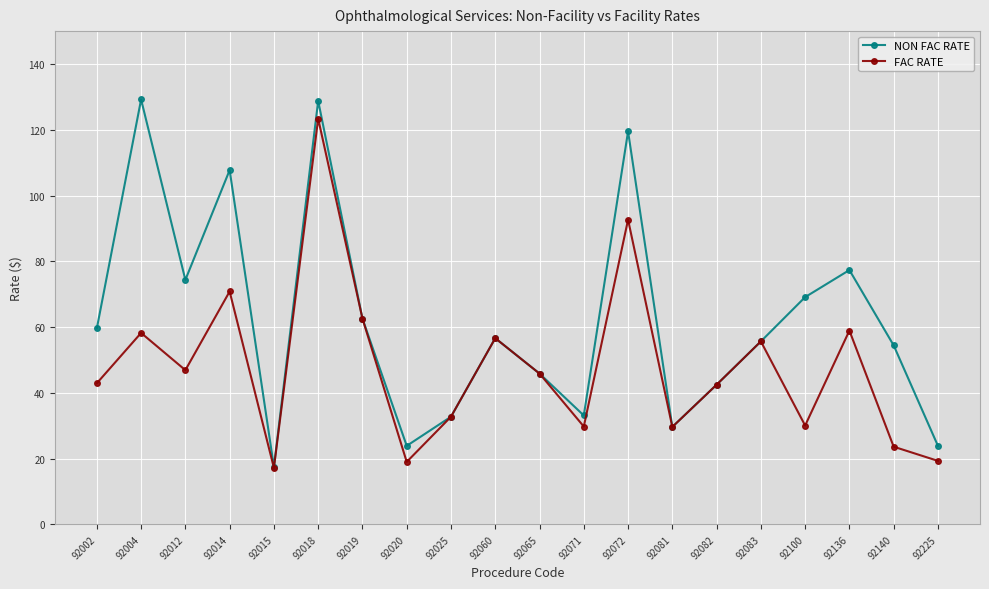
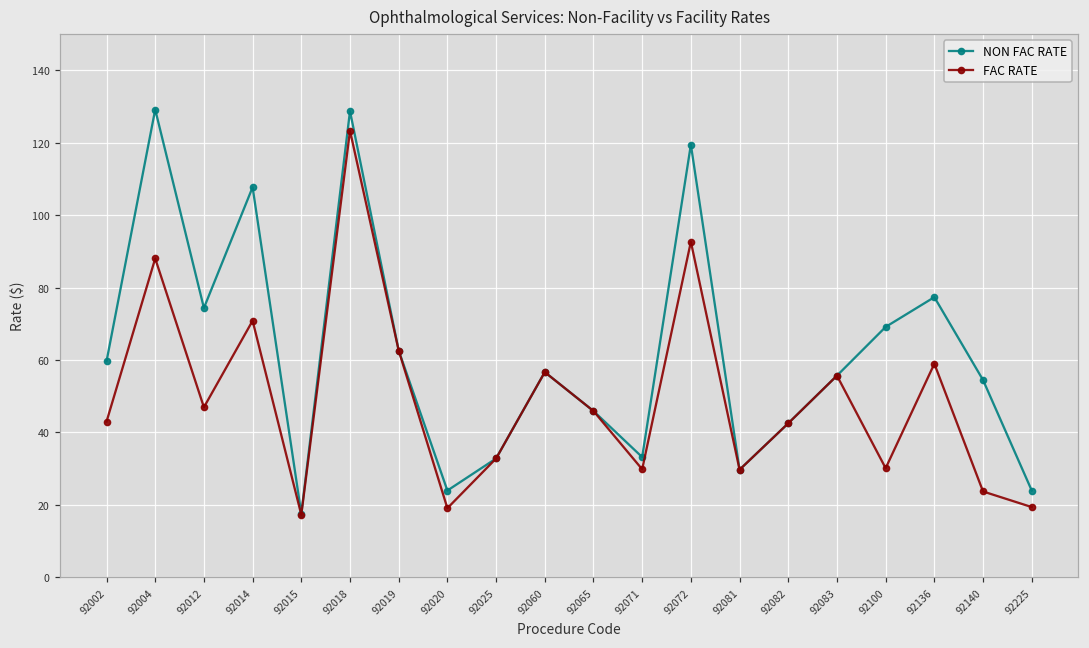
FAC RATE, 92004: 58 -> 88
